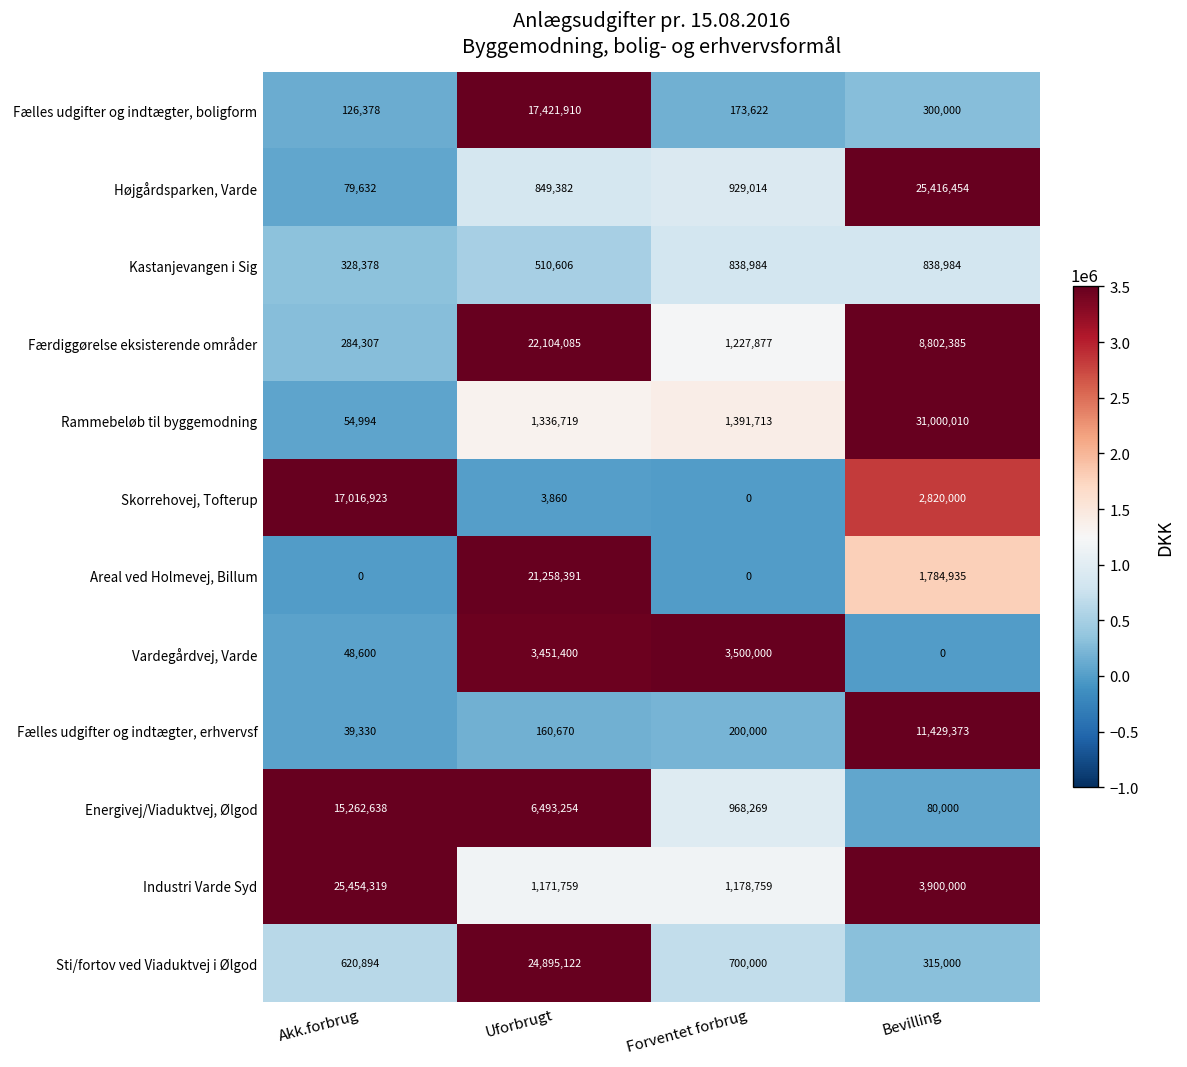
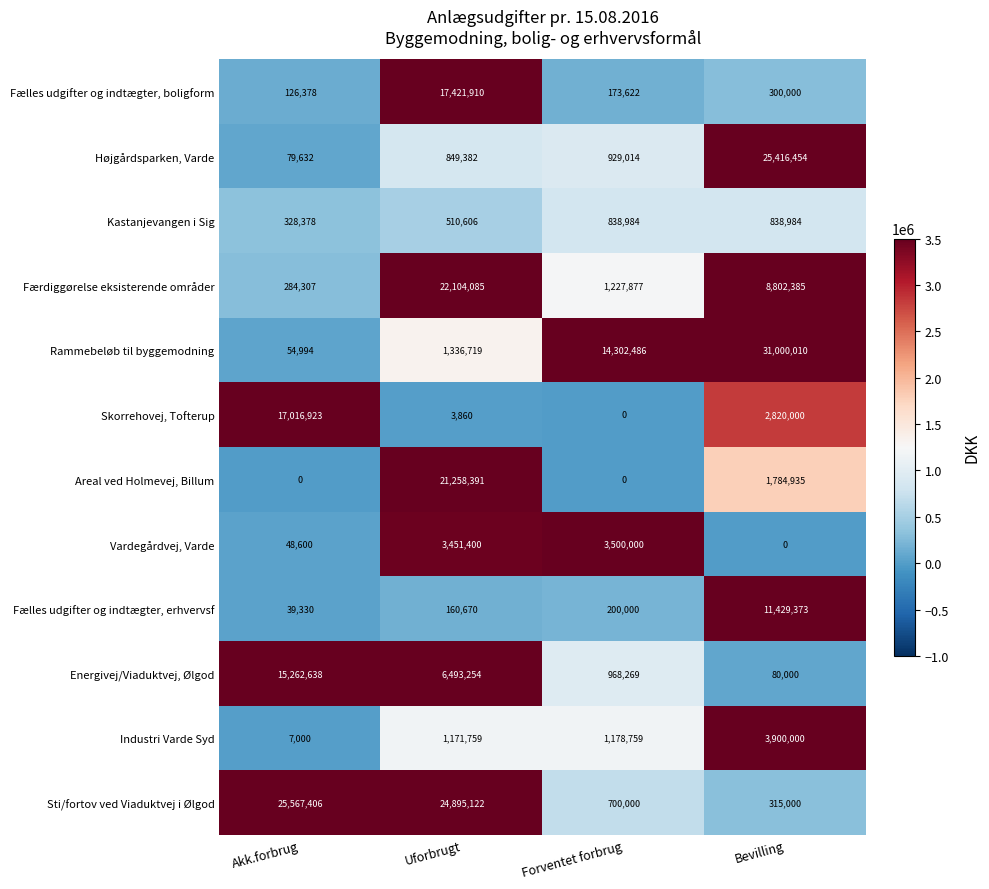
Rammebeløb til byggemodning, Forventet forbrug: 1,391,713 -> 14,302,486
Industri Varde Syd, Akk.forbrug: 25,454,319 -> 7,000
Sti/fortov ved Viaduktvej i Ølgod, Akk.forbrug: 620,894 -> 25,567,406
